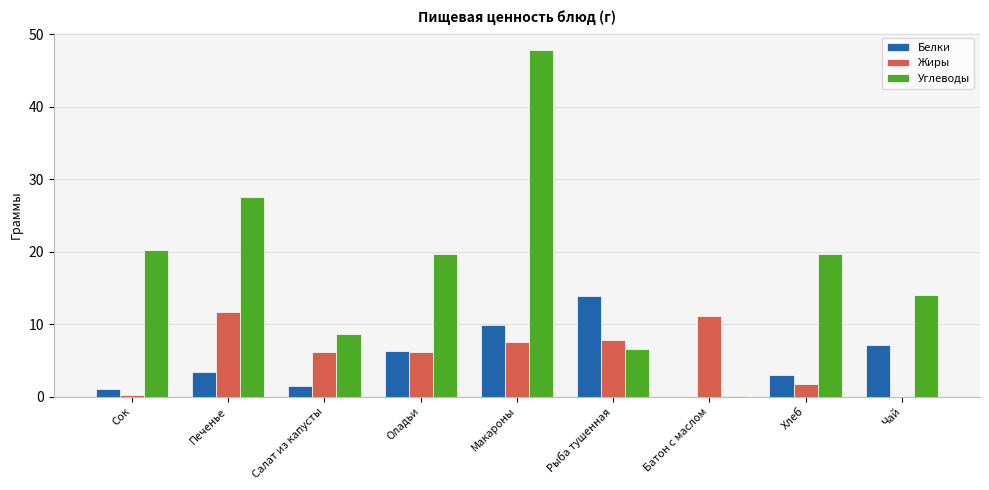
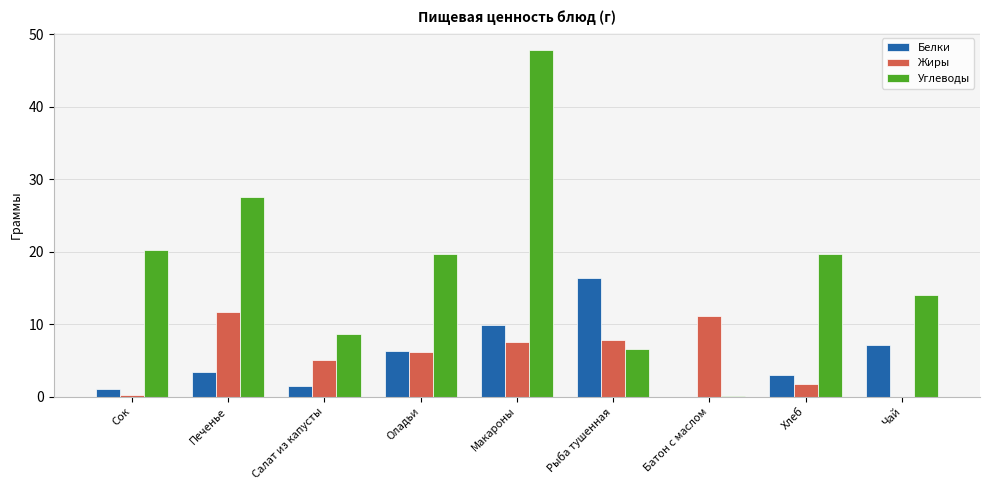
Жиры, Салат из капусты: 6 -> 5
Белки, Рыба тушенная: 14 -> 16
